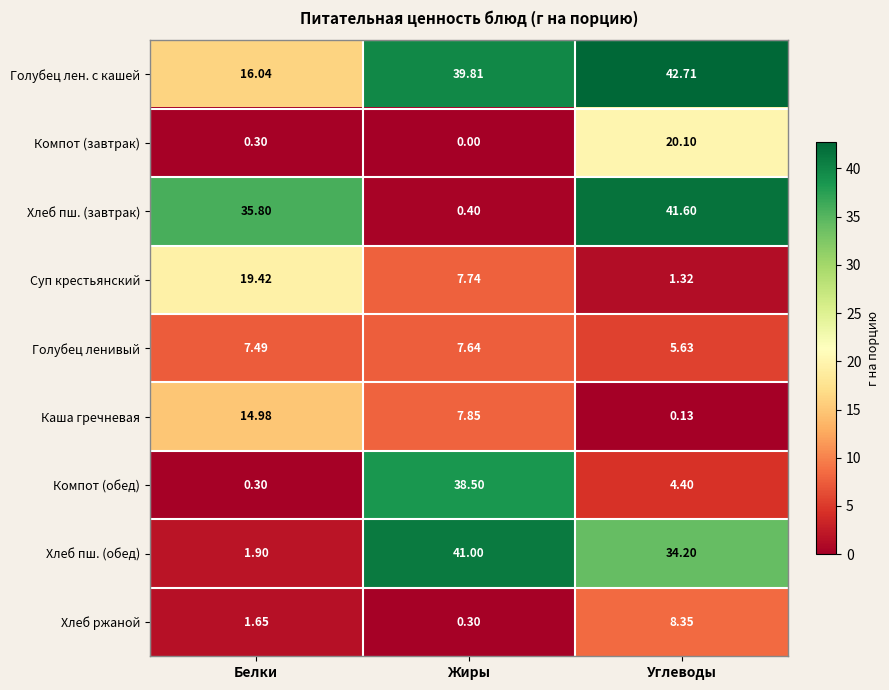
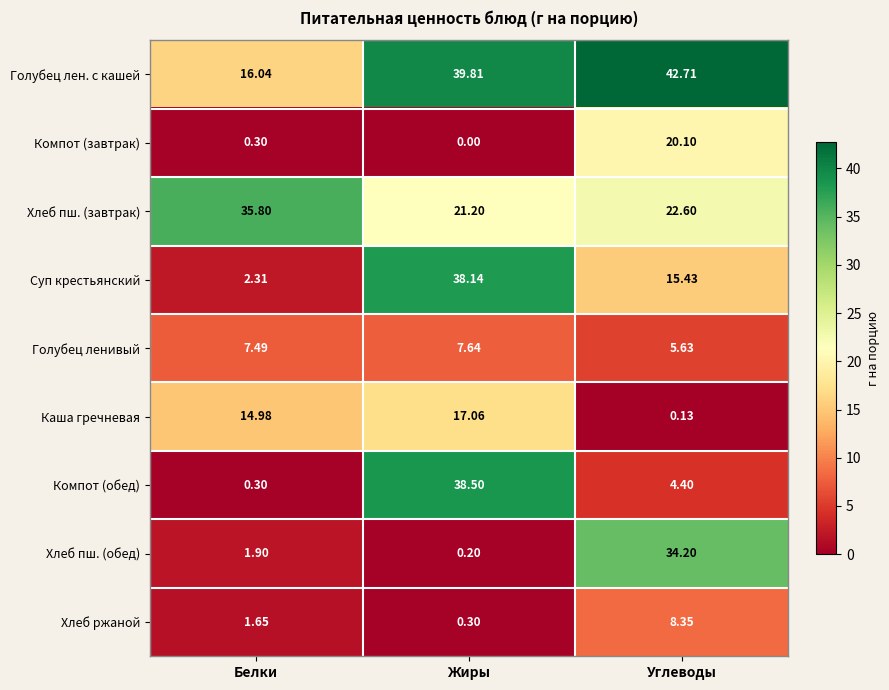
Хлеб пш. (завтрак), Жиры: 0.40 -> 21.20
Хлеб пш. (завтрак), Углеводы: 41.60 -> 22.60
Суп крестьянский, Белки: 19.42 -> 2.31
Суп крестьянский, Жиры: 7.74 -> 38.14
Суп крестьянский, Углеводы: 1.32 -> 15.43
Каша гречневая, Жиры: 7.85 -> 17.06
Хлеб пш. (обед), Жиры: 41.00 -> 0.20
